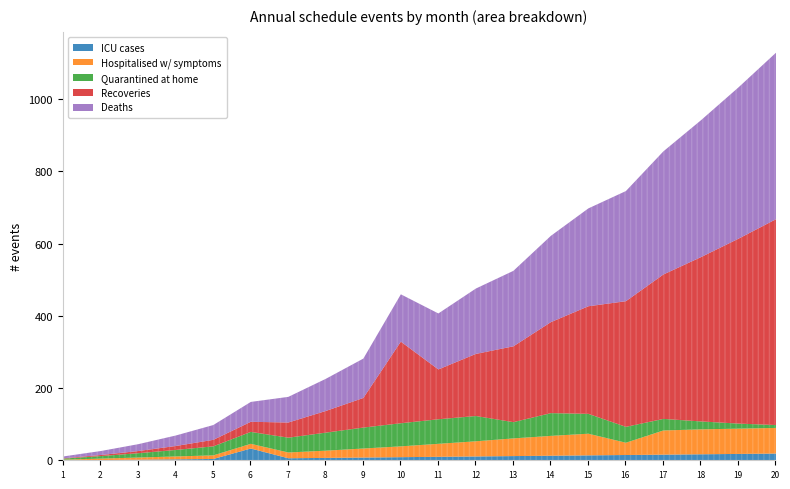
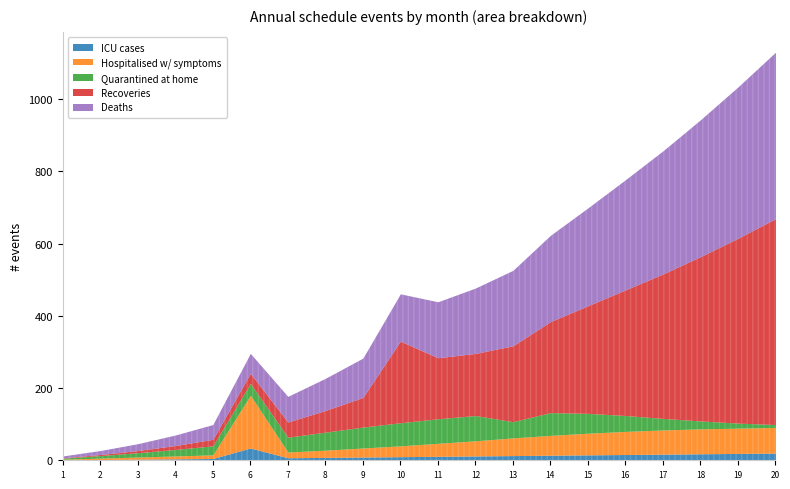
Hospitalised w/ symptoms, 6: 10 -> 150
Recoveries, 11: 140 -> 170
Hospitalised w/ symptoms, 16: 30 -> 60
